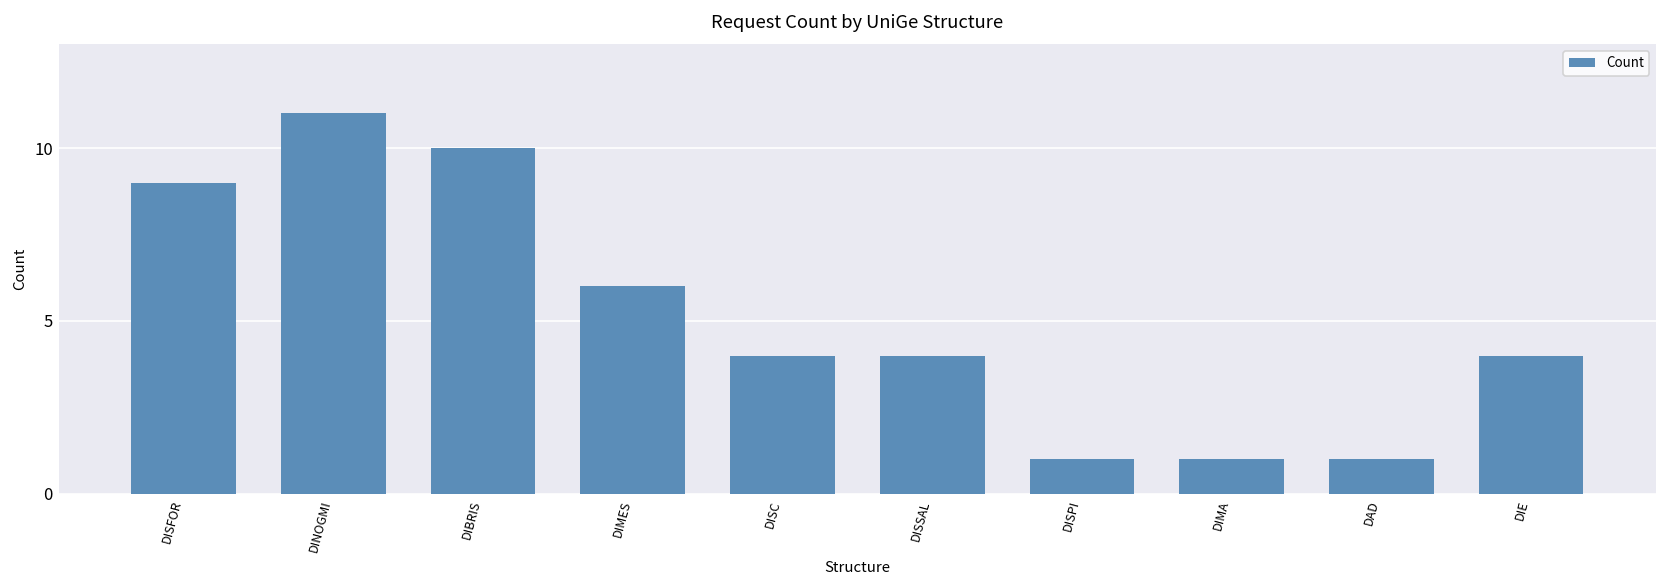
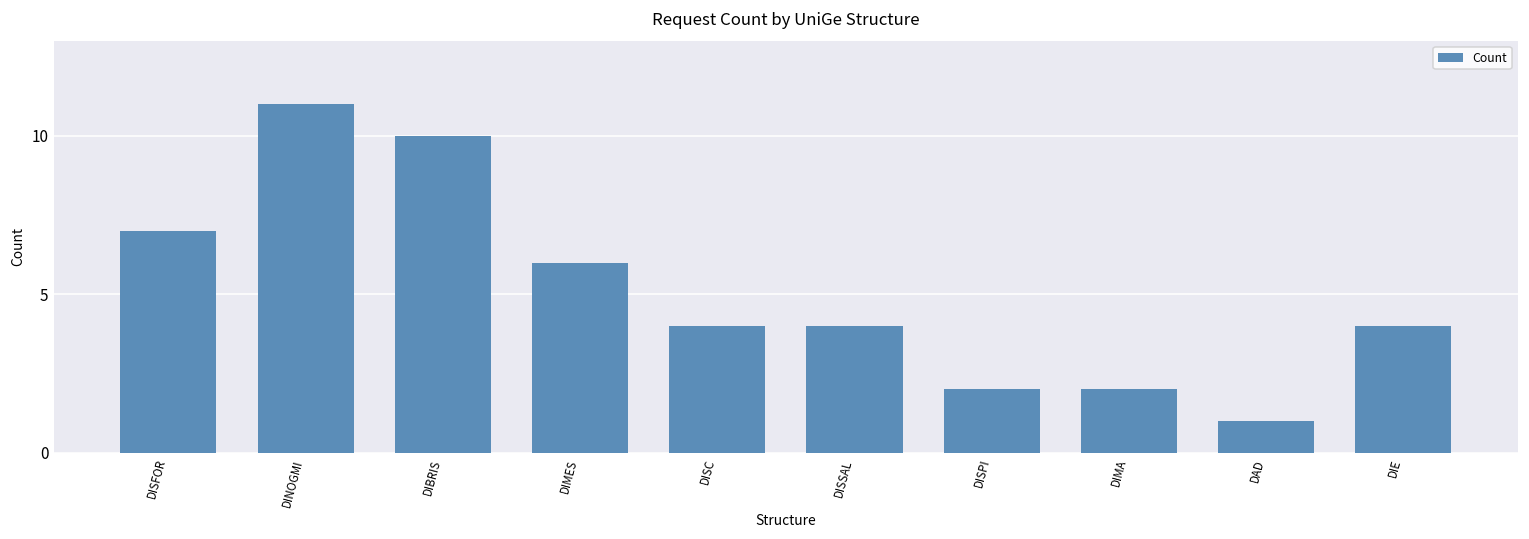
DISFOR: 9 -> 7
DISPI: 1 -> 2
DIMA: 1 -> 2
